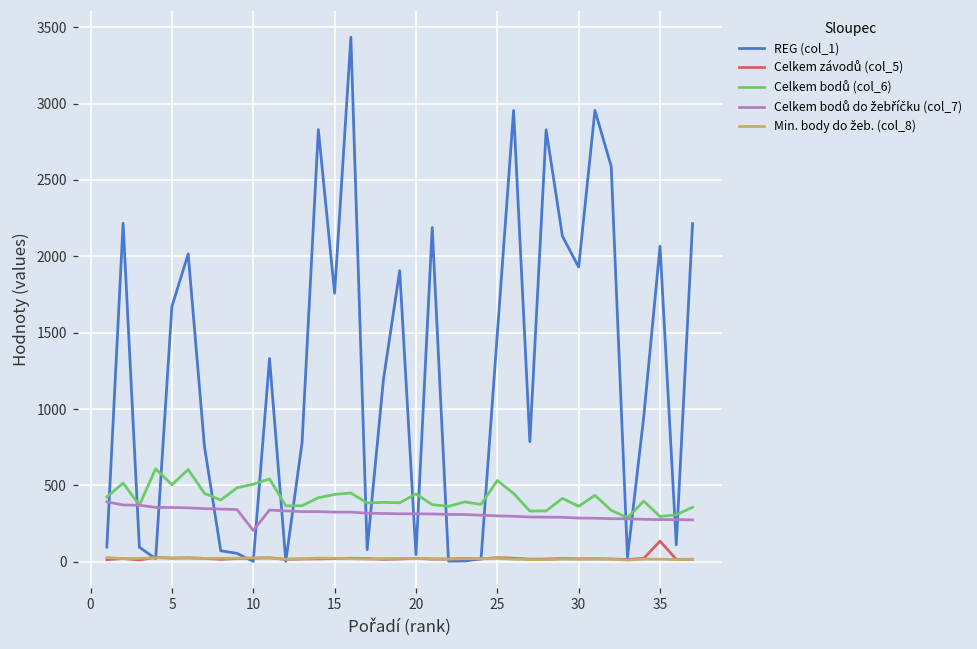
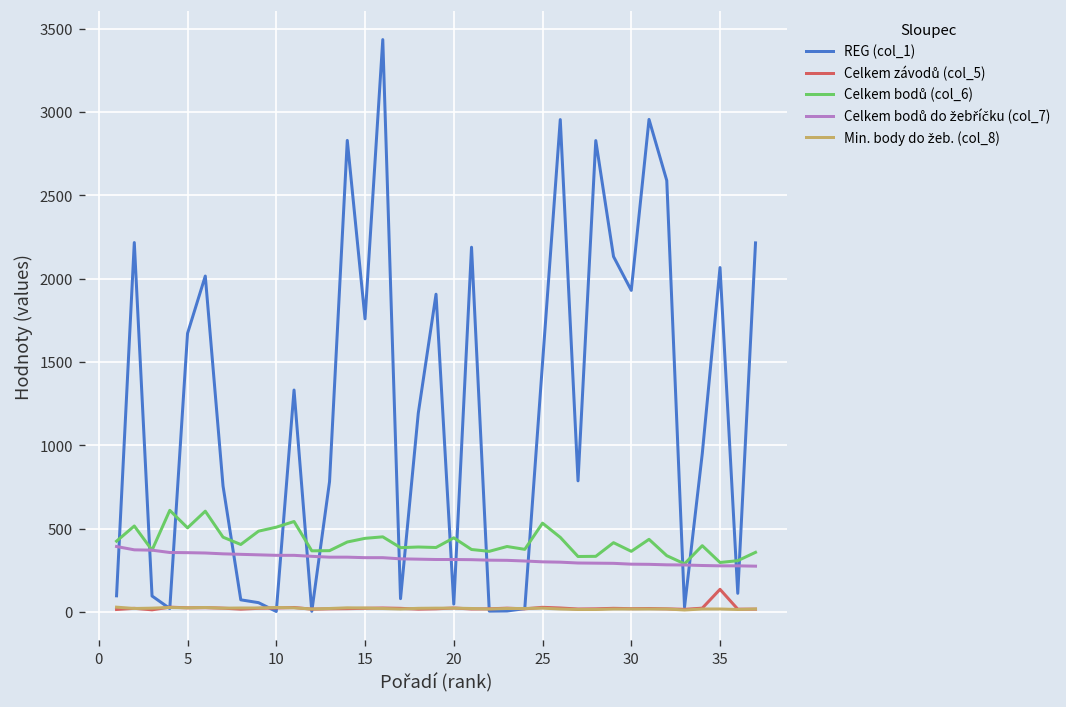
Celkem bodů do žebříčku (col_7), 10: 210 -> 340
